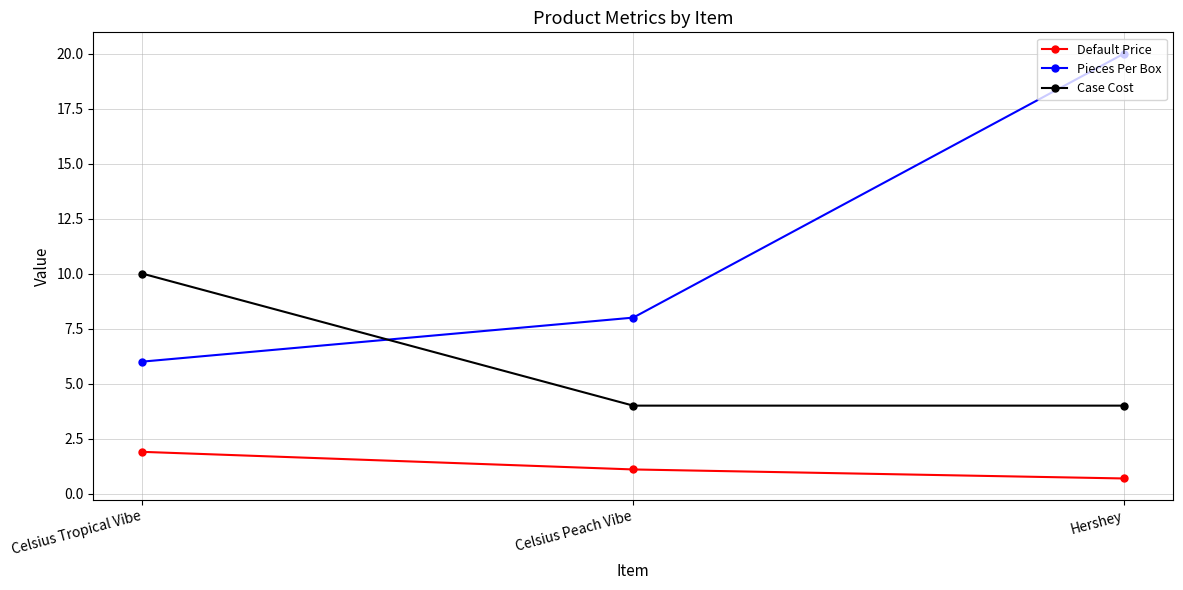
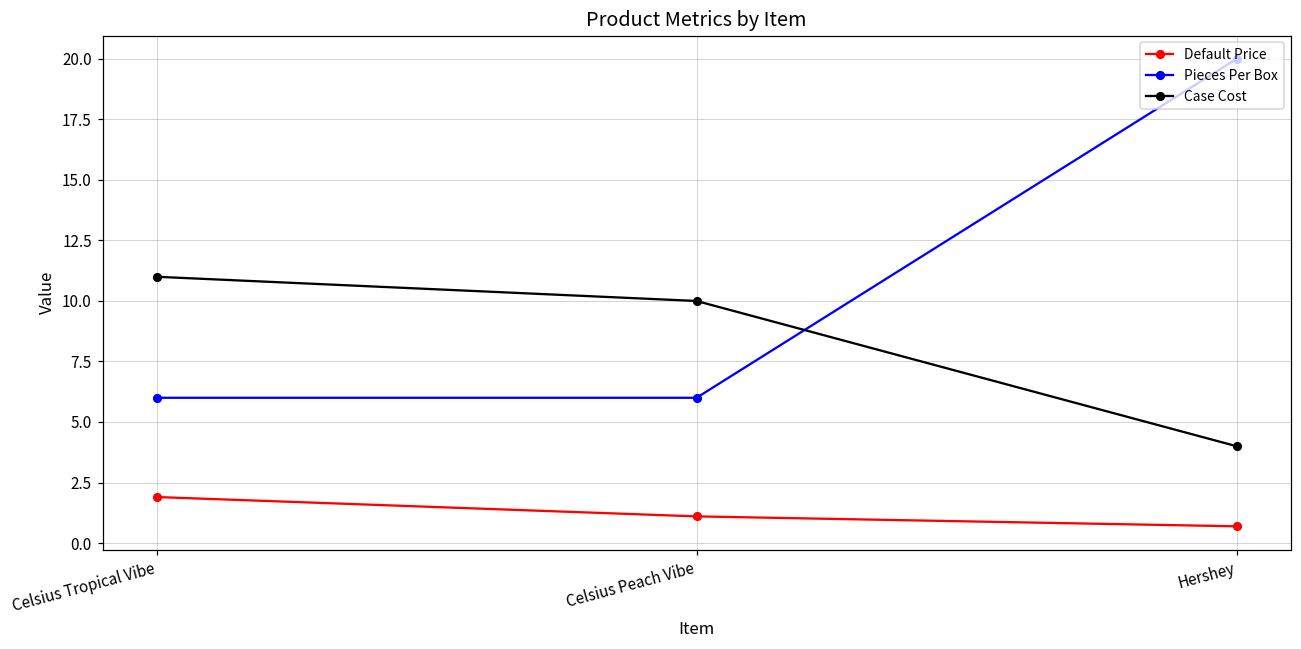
Case Cost, Celsius Tropical Vibe: 10 -> 11
Pieces Per Box, Celsius Peach Vibe: 8 -> 6
Case Cost, Celsius Peach Vibe: 4 -> 10
